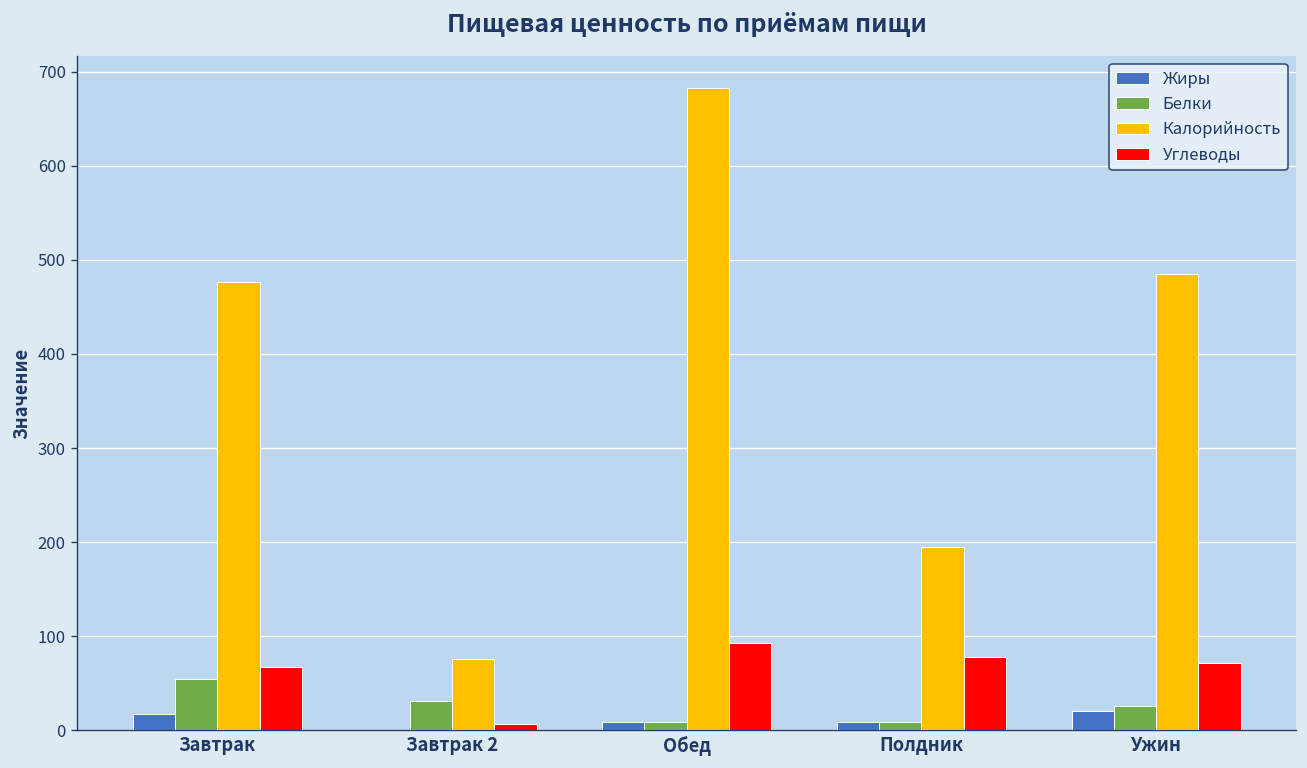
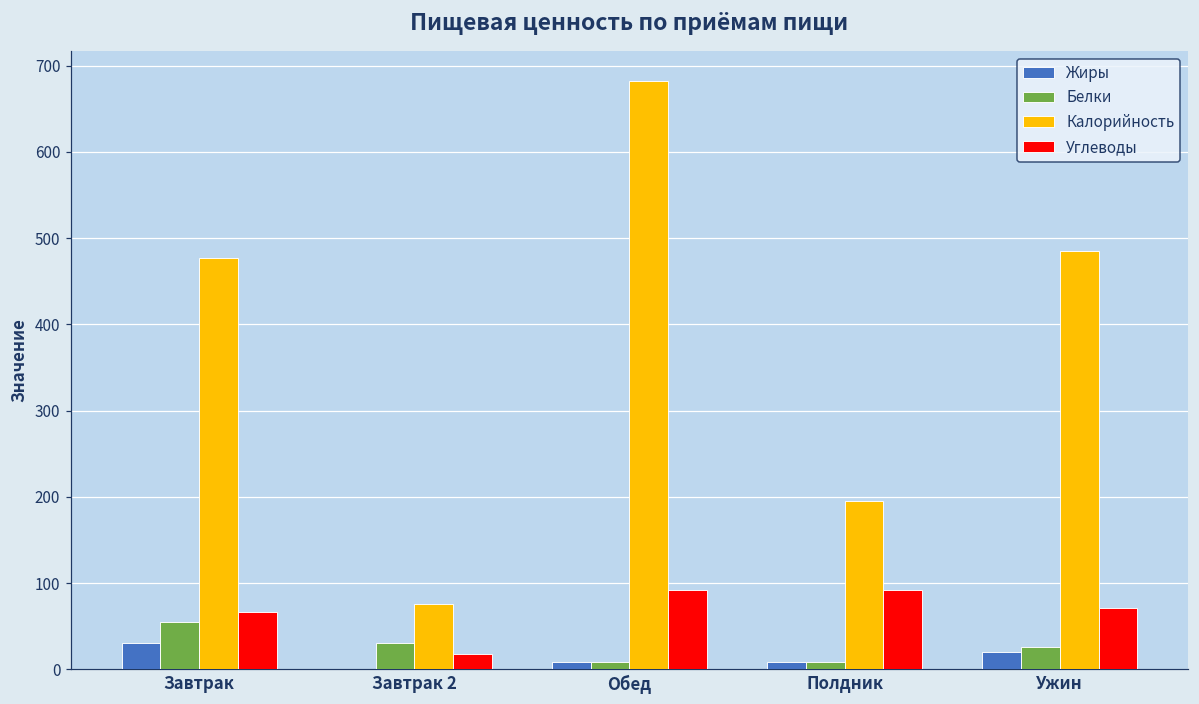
Жиры, Завтрак: 20 -> 30
Углеводы, Завтрак 2: 10 -> 20
Углеводы, Полдник: 80 -> 90
